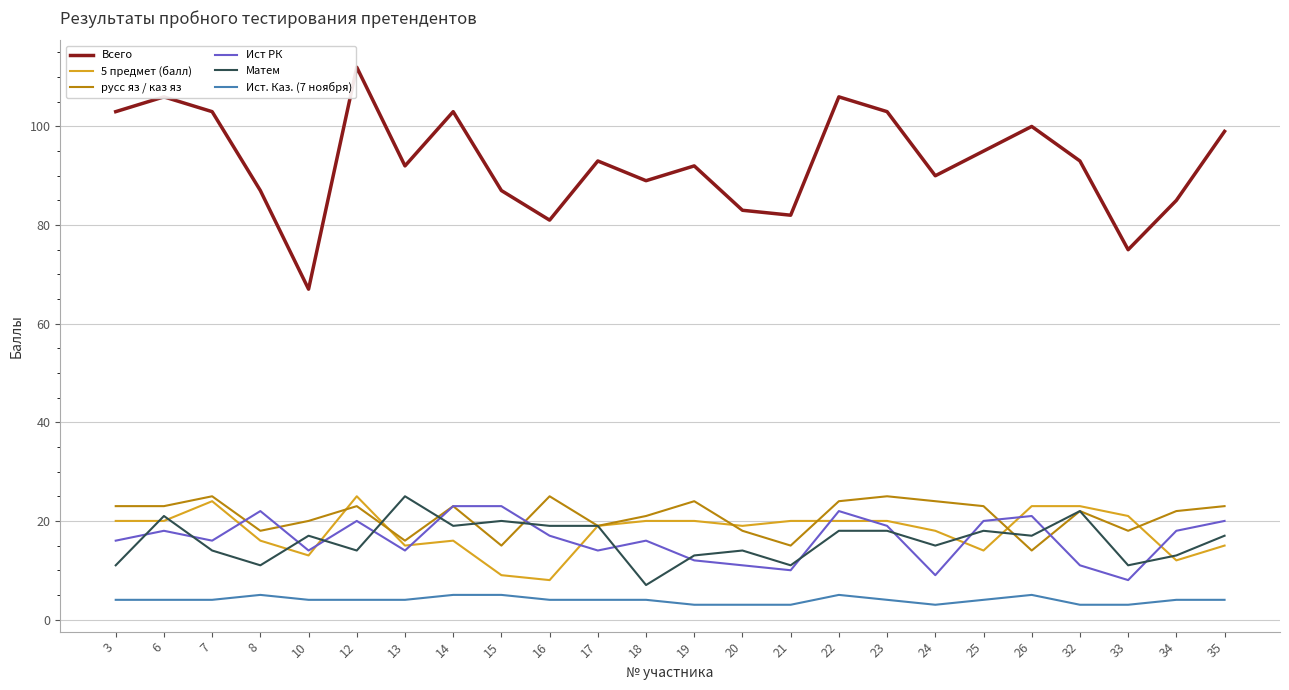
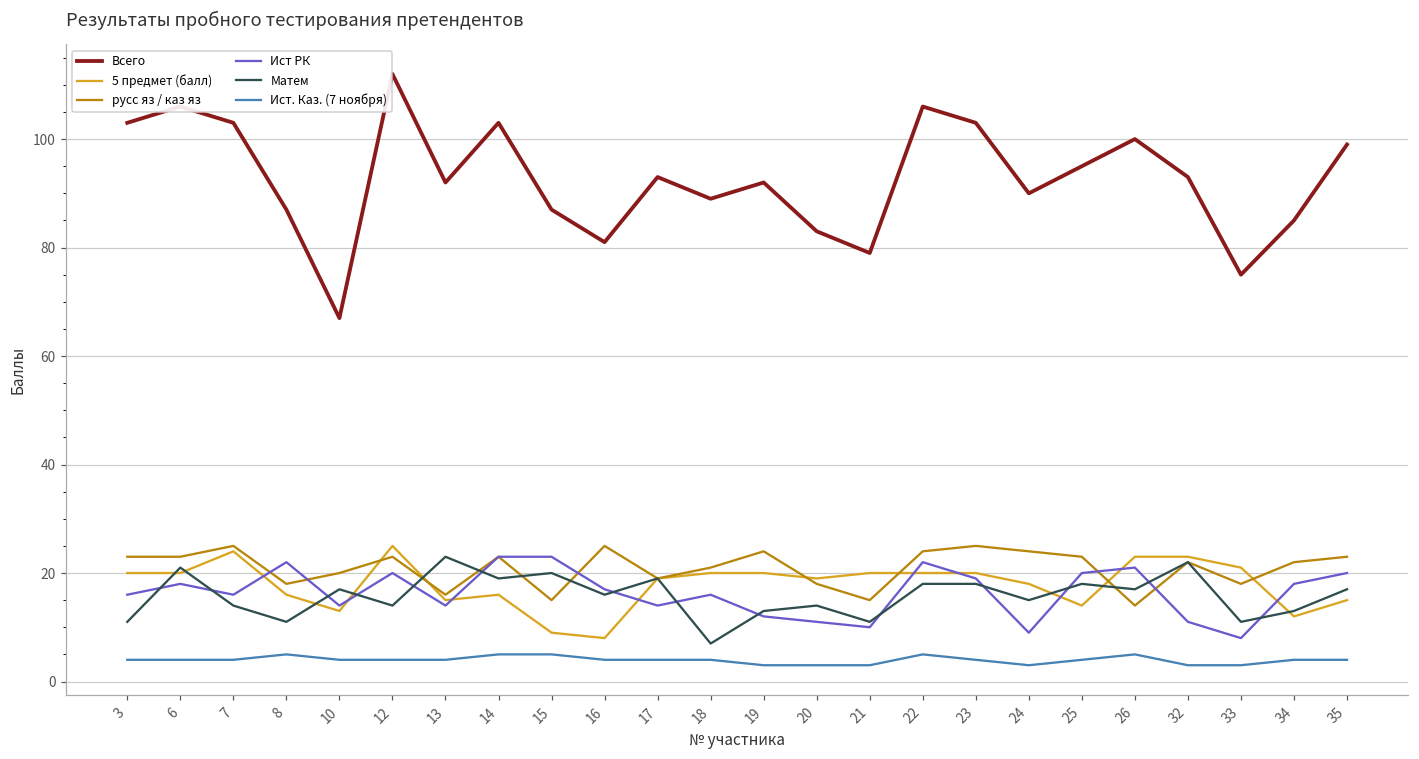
Матем, 13: 25 -> 23
Матем, 16: 19 -> 16
Всего, 21: 82 -> 79
